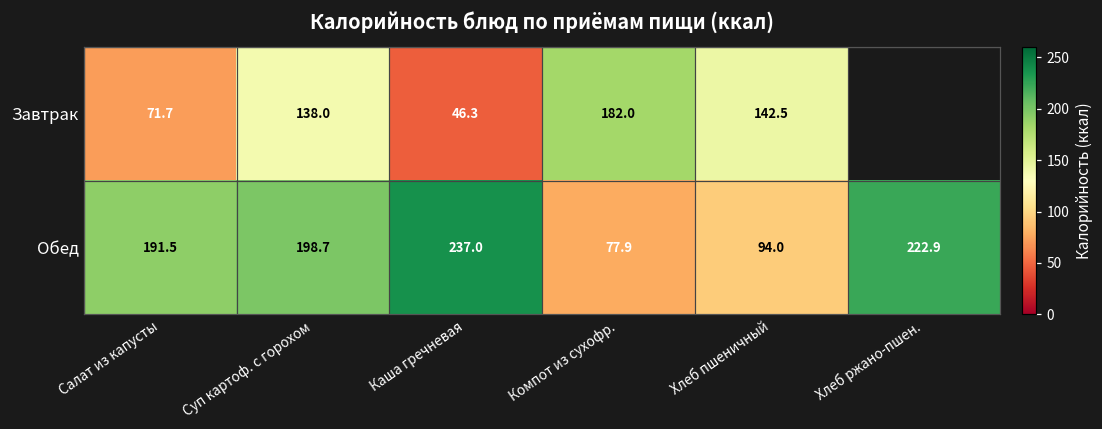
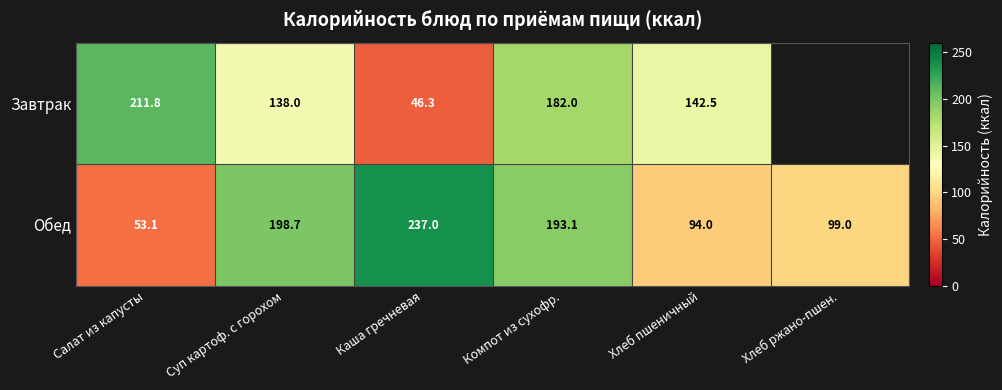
Завтрак, Салат из капусты: 71.7 -> 211.8
Обед, Салат из капусты: 191.5 -> 53.1
Обед, Компот из сухофр.: 77.9 -> 193.1
Обед, Хлеб ржано-пшен.: 222.9 -> 99.0
